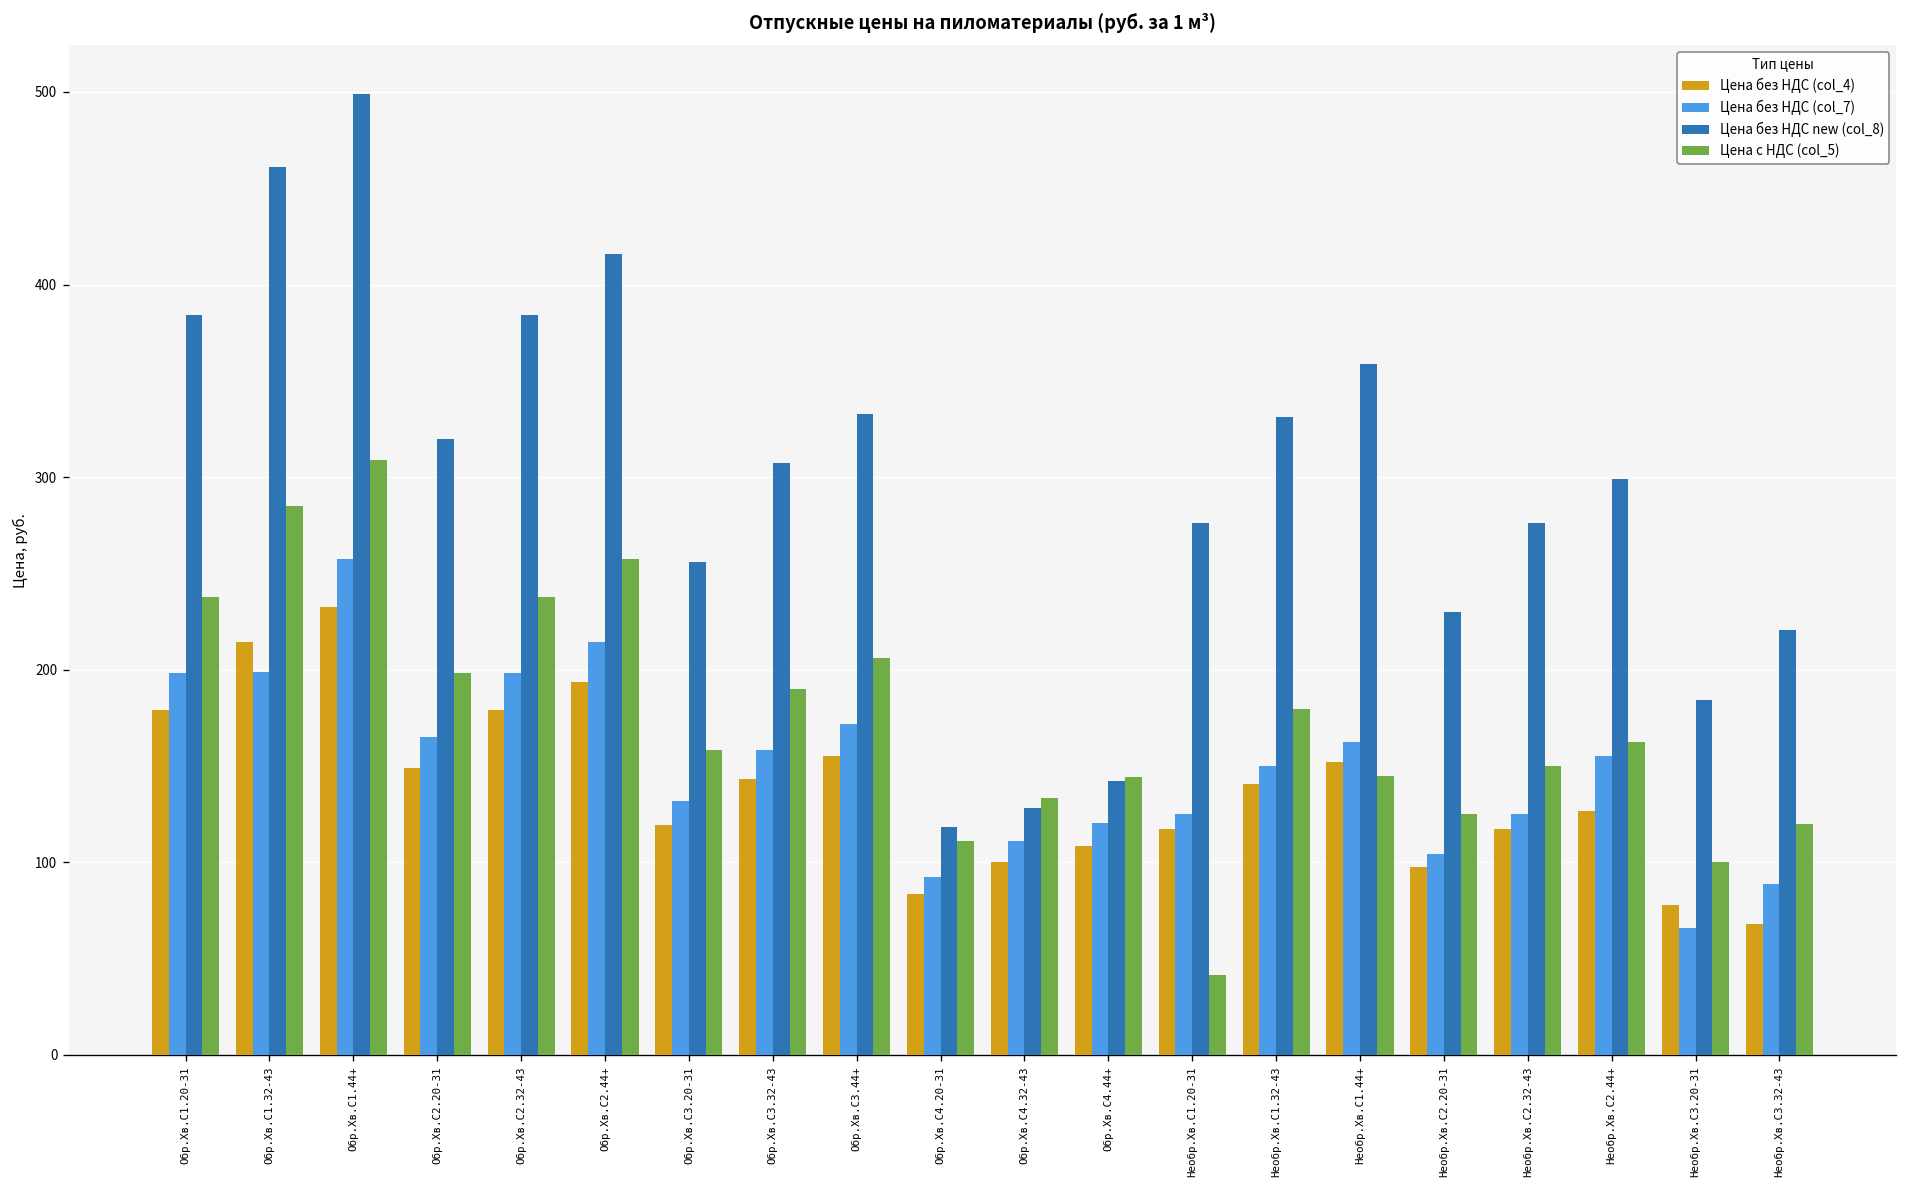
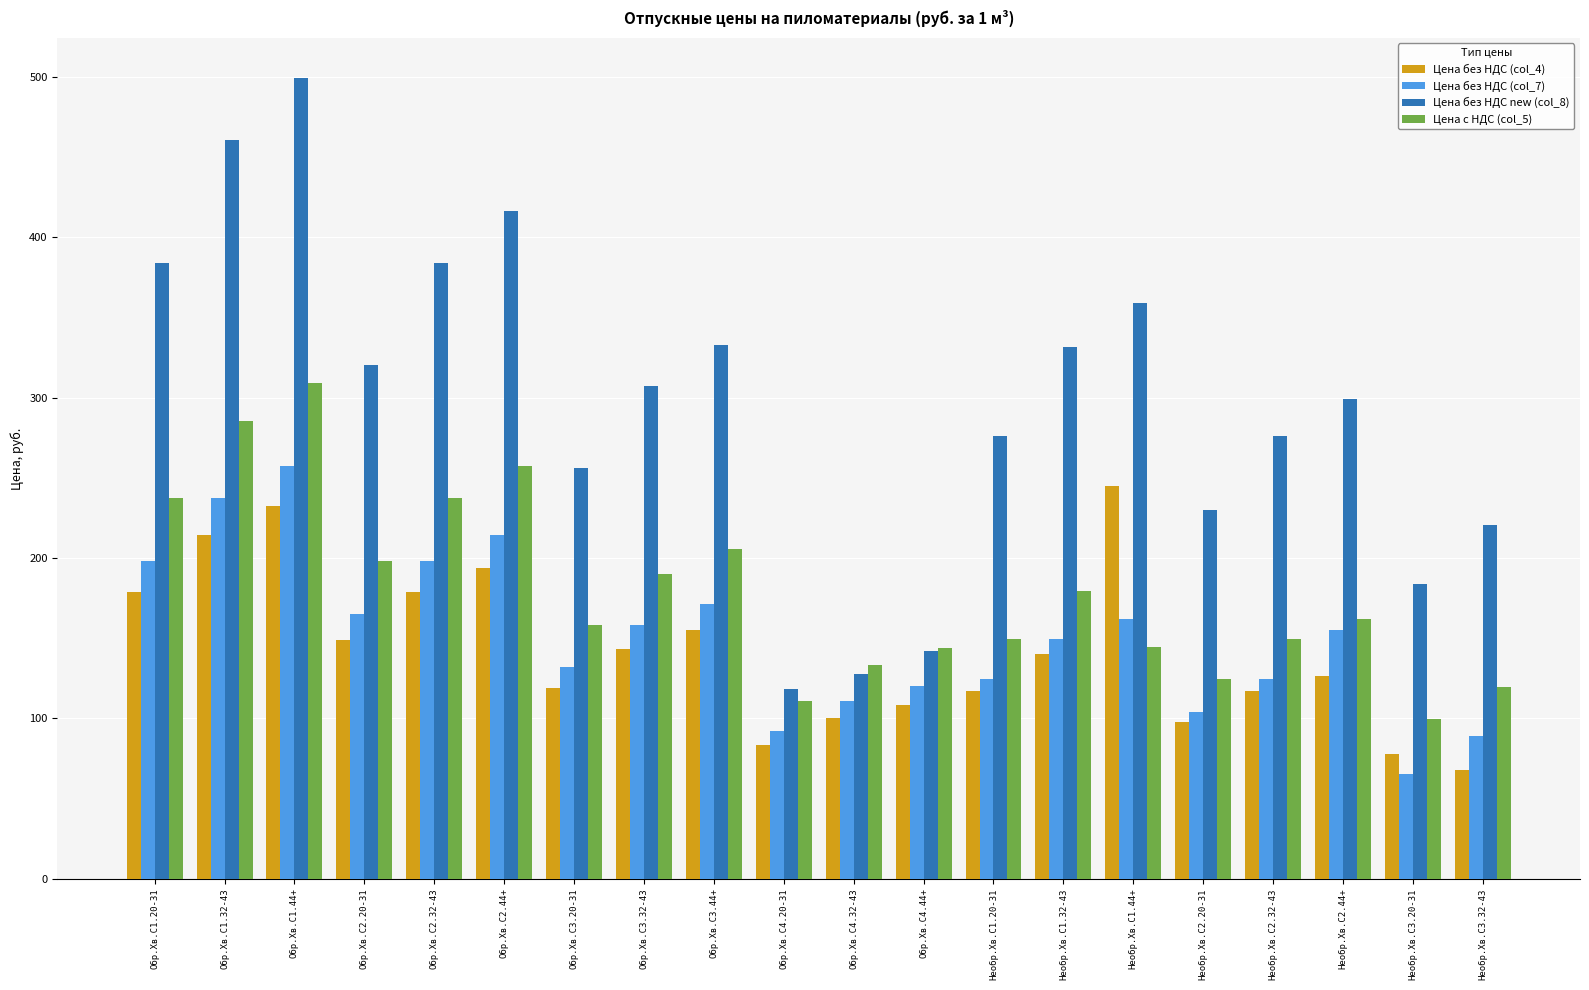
Цена без НДС (col_7), Обр.Хв.С1.32-43: 199 -> 238
Цена с НДС (col_5), Необр.Хв.С1.20-31: 41 -> 150
Цена без НДС (col_4), Необр.Хв.С1.44+: 152 -> 245
